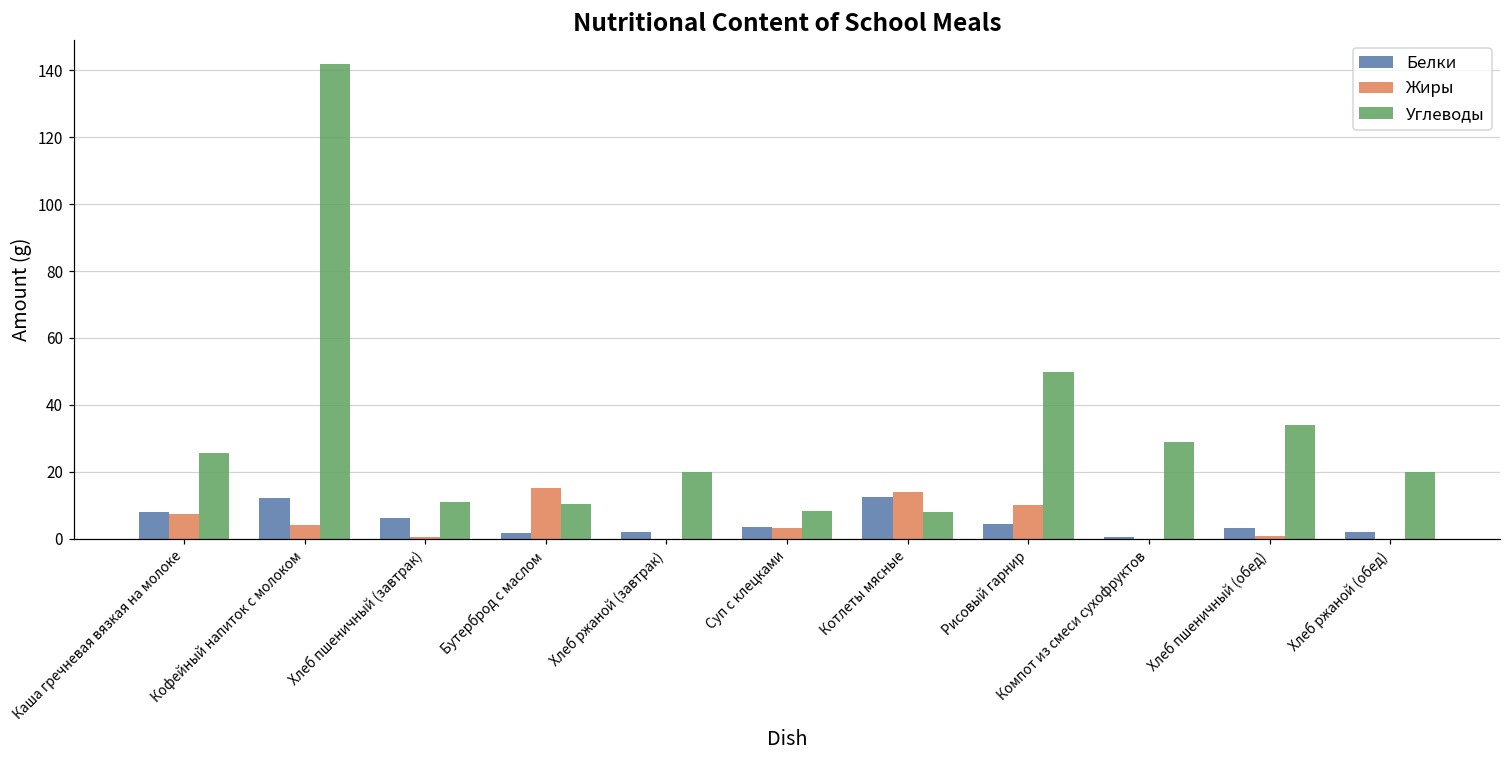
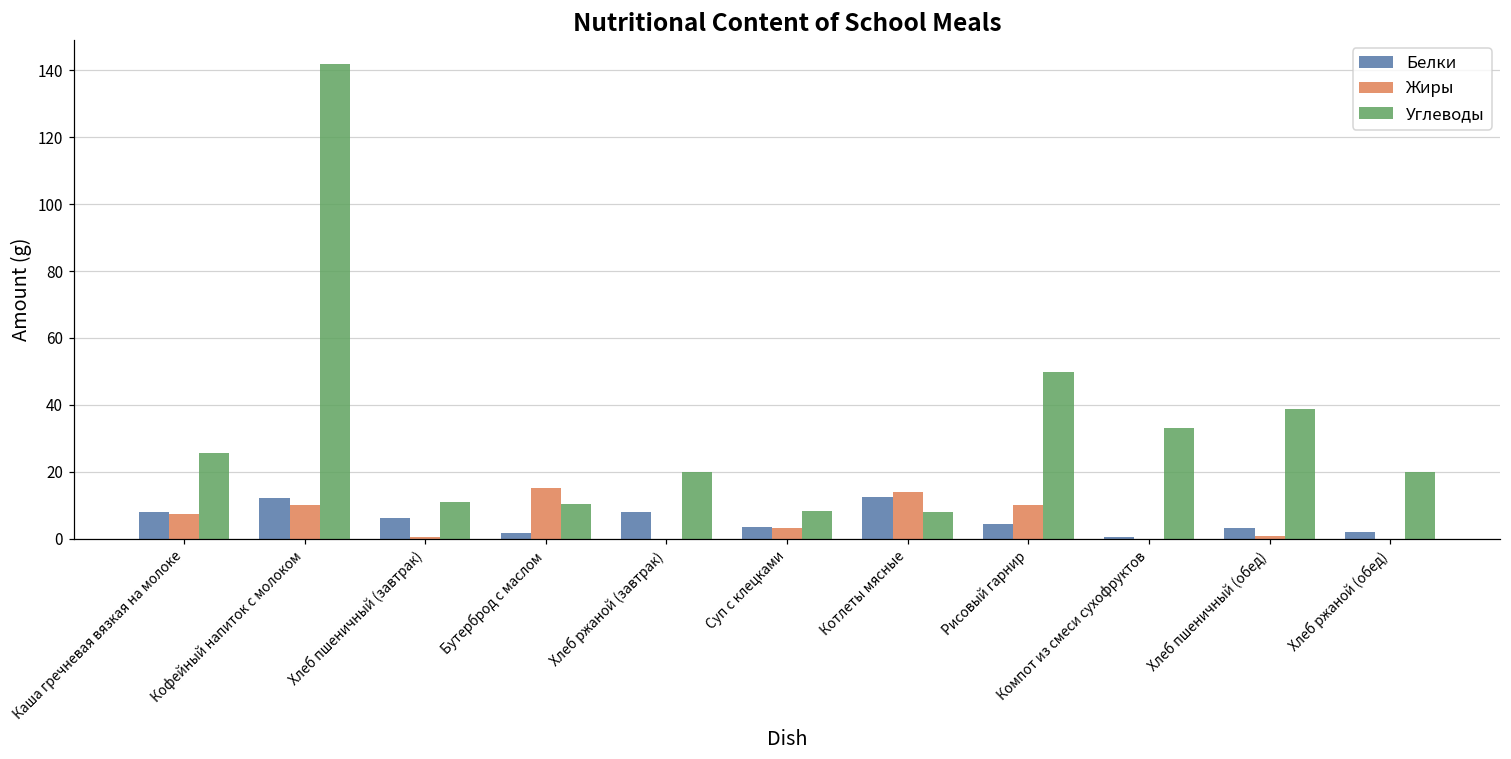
Жиры, Кофейный напиток с молоком: 4 -> 10
Белки, Хлеб ржаной (завтрак): 2 -> 8
Углеводы, Компот из смеси сухофруктов: 29 -> 33
Углеводы, Хлеб пшеничный (обед): 34 -> 39
